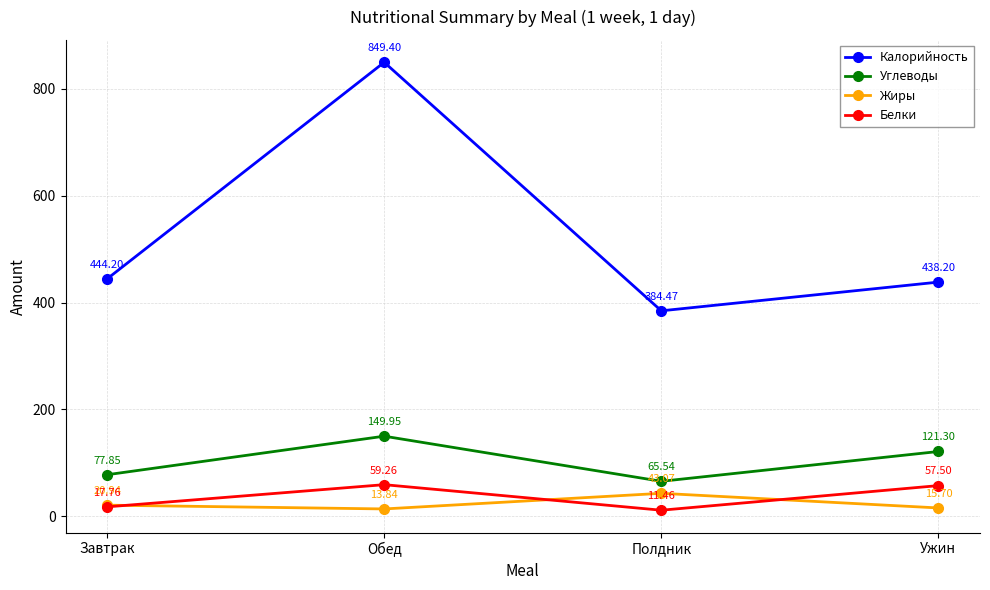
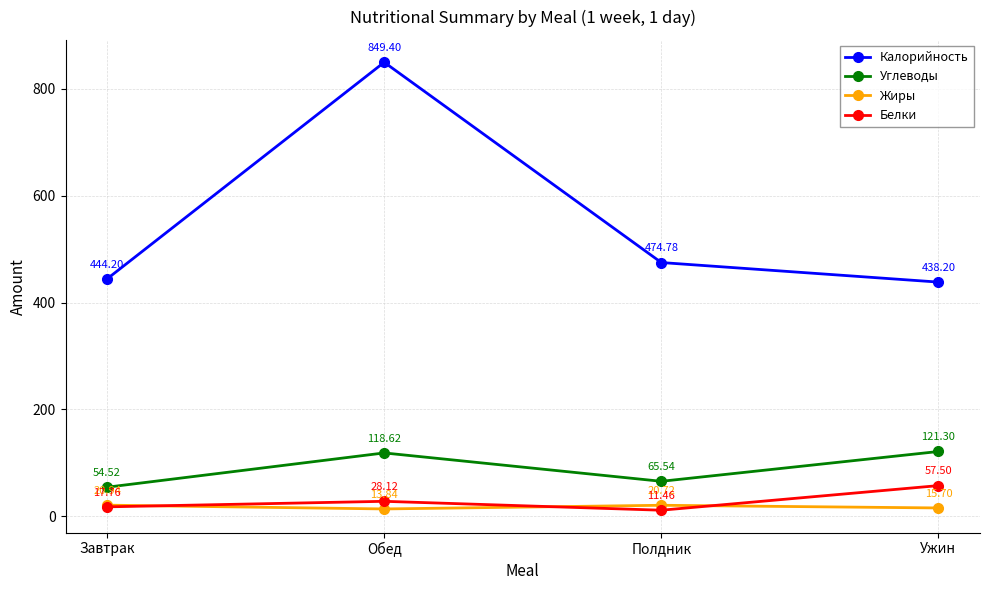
Углеводы, Завтрак: 77.85 -> 54.52
Углеводы, Обед: 149.95 -> 118.62
Белки, Обед: 59.26 -> 28.12
Калорийность, Полдник: 384.47 -> 474.78
Жиры, Полдник: 43.07 -> 20.72
